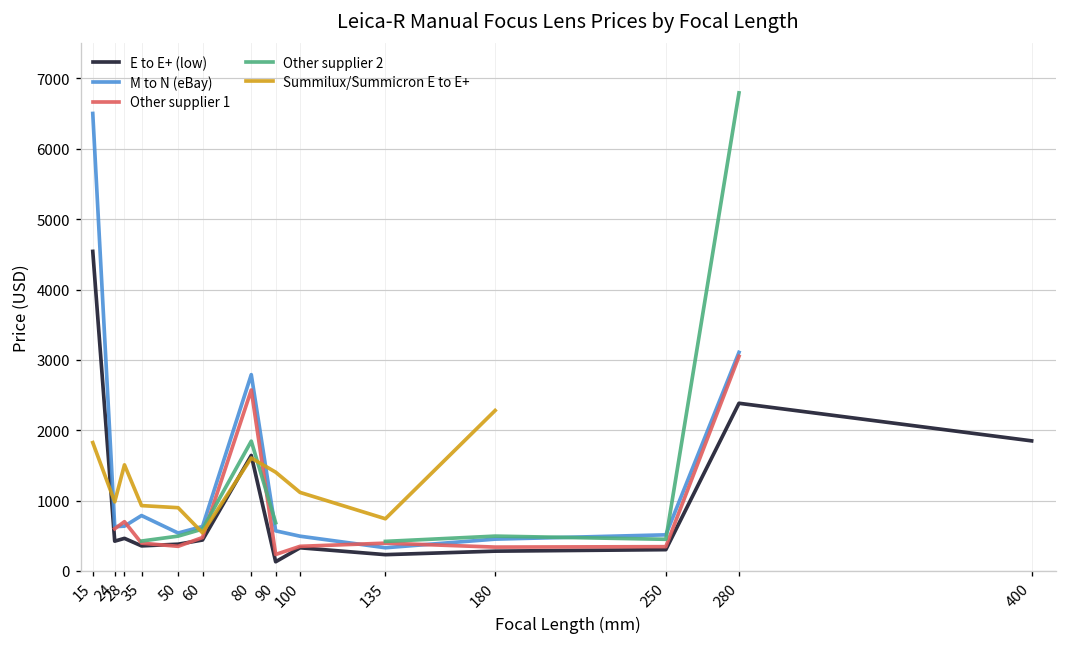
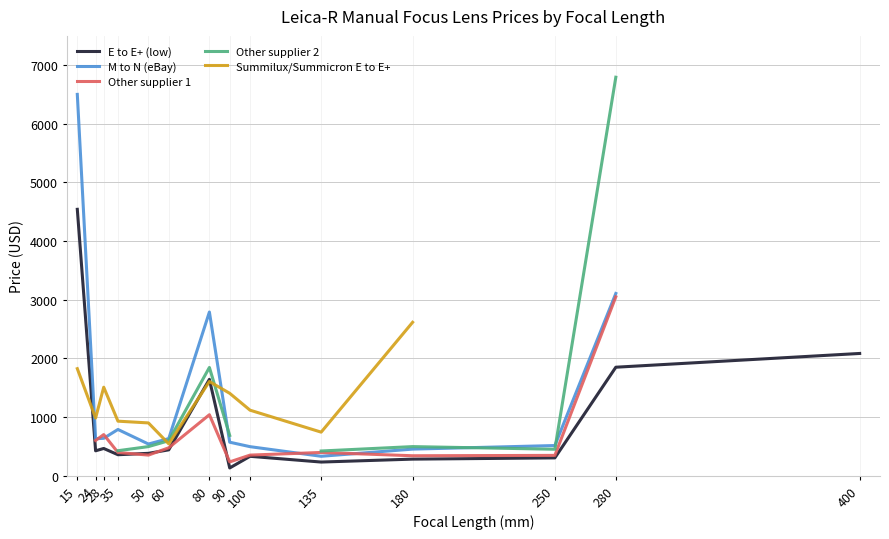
Other supplier 1, 80: 2600 -> 1000
Summilux/Summicron E to E+, 180: 2300 -> 2600
E to E+ (low), 280: 2400 -> 1800
E to E+ (low), 400: 1800 -> 2100
